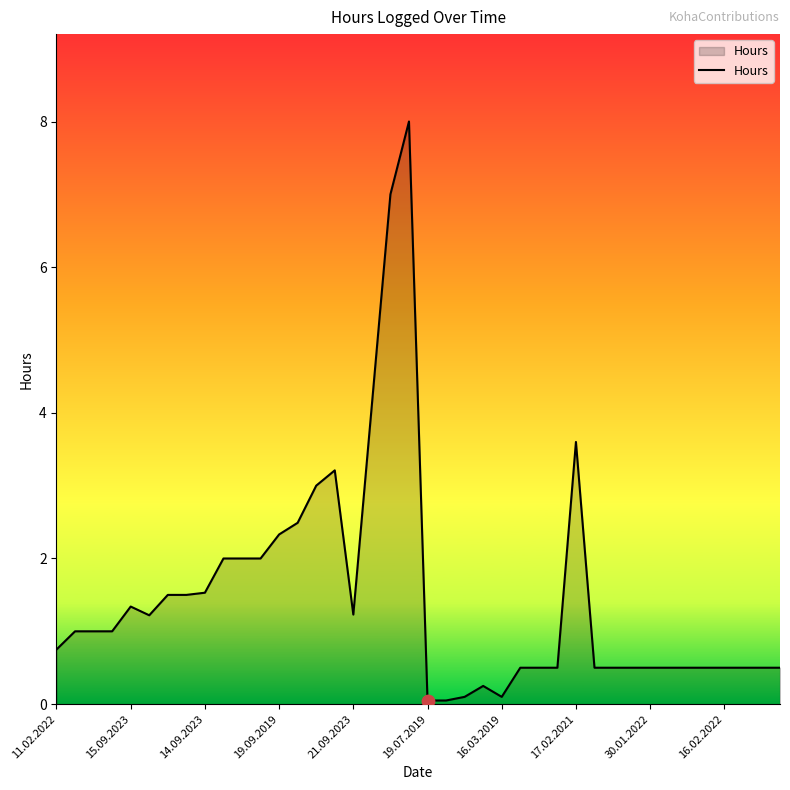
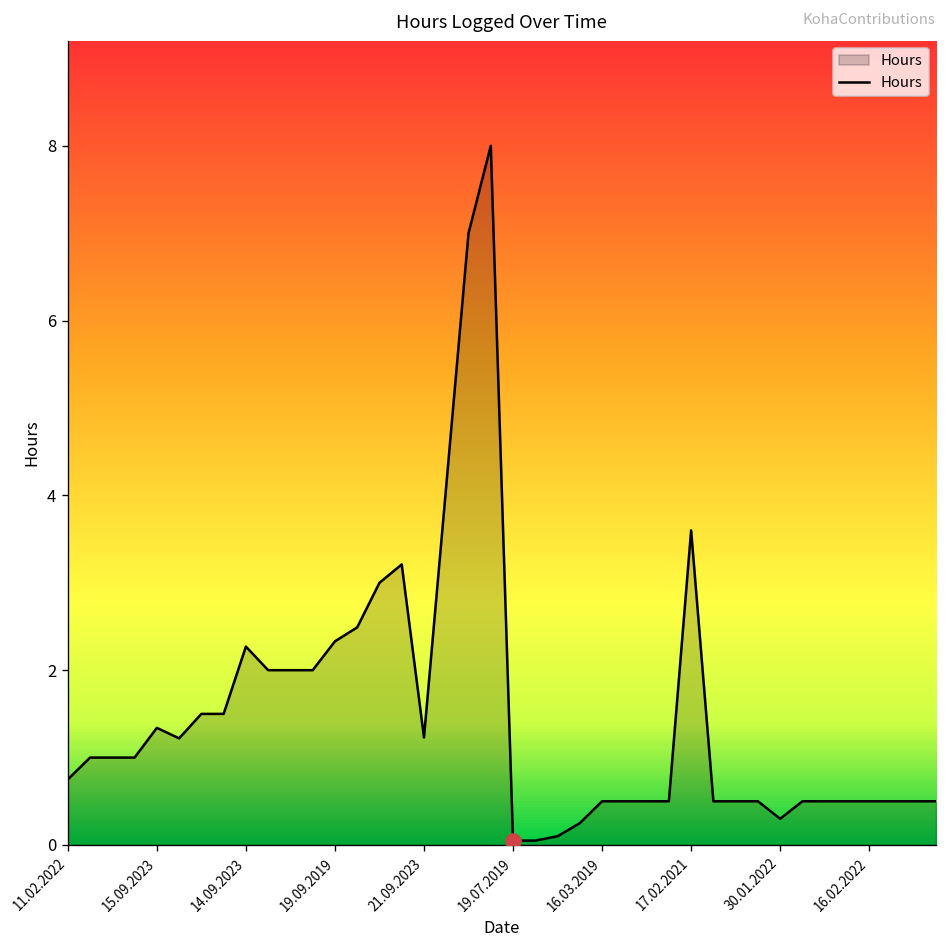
Hours, 14.09.2023: 1.5 -> 2.3
Hours, 16.03.2019: 0.1 -> 0.5
Hours, 30.01.2022: 0.5 -> 0.3
